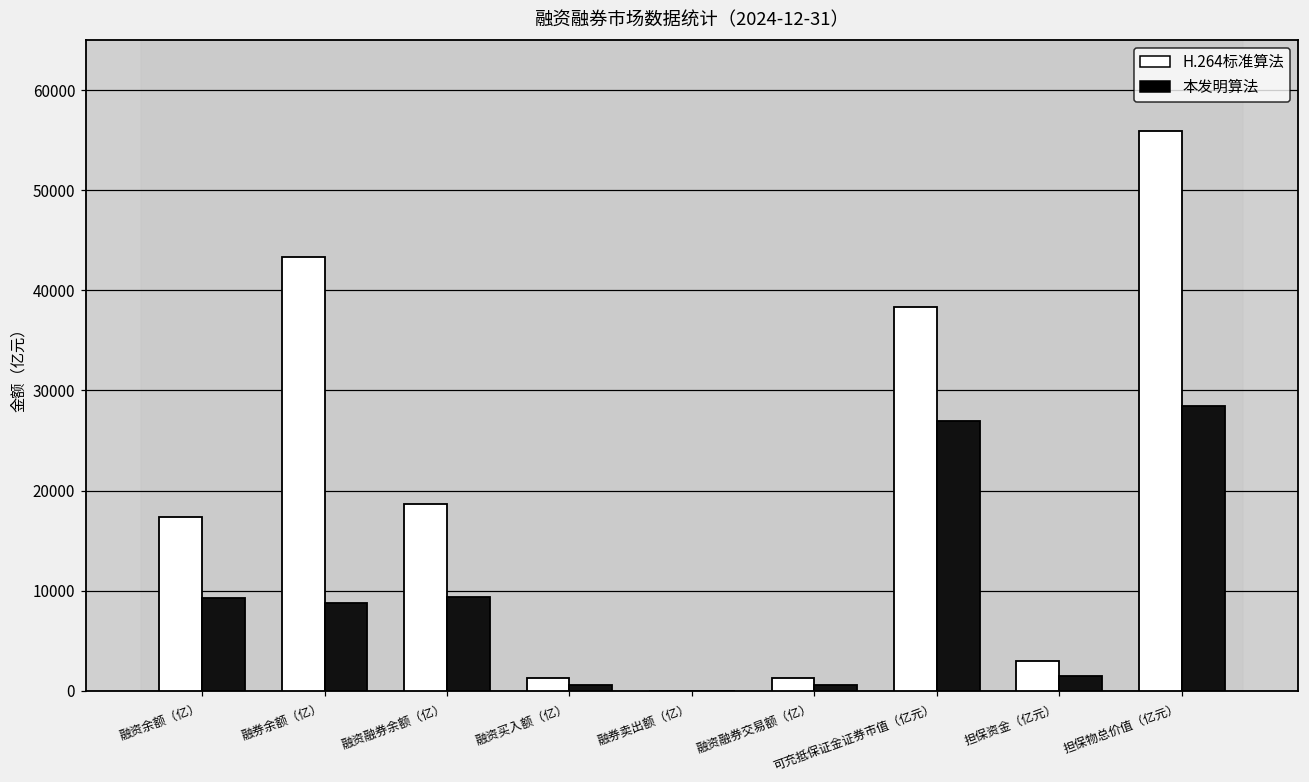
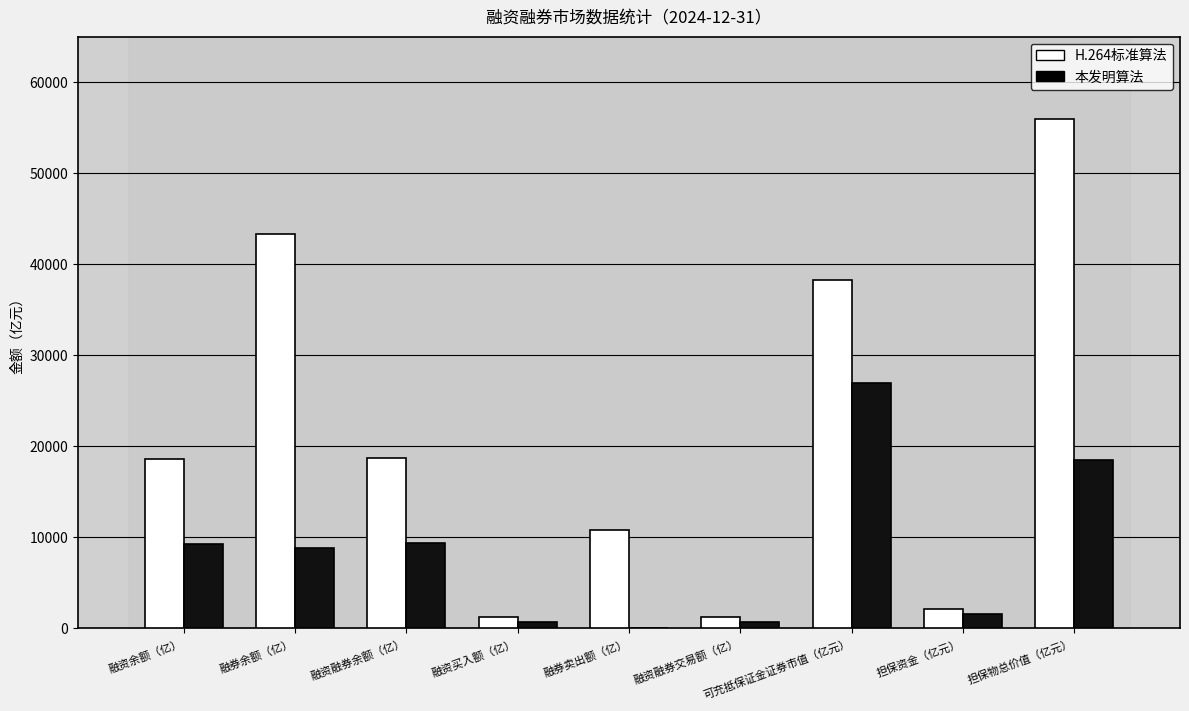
H.264标准算法, 融资余额（亿）: 17000 -> 19000
H.264标准算法, 融券卖出额（亿）: 0 -> 11000
H.264标准算法, 担保资金（亿元）: 3000 -> 2000
本发明算法, 担保物总价值（亿元）: 28000 -> 18000
